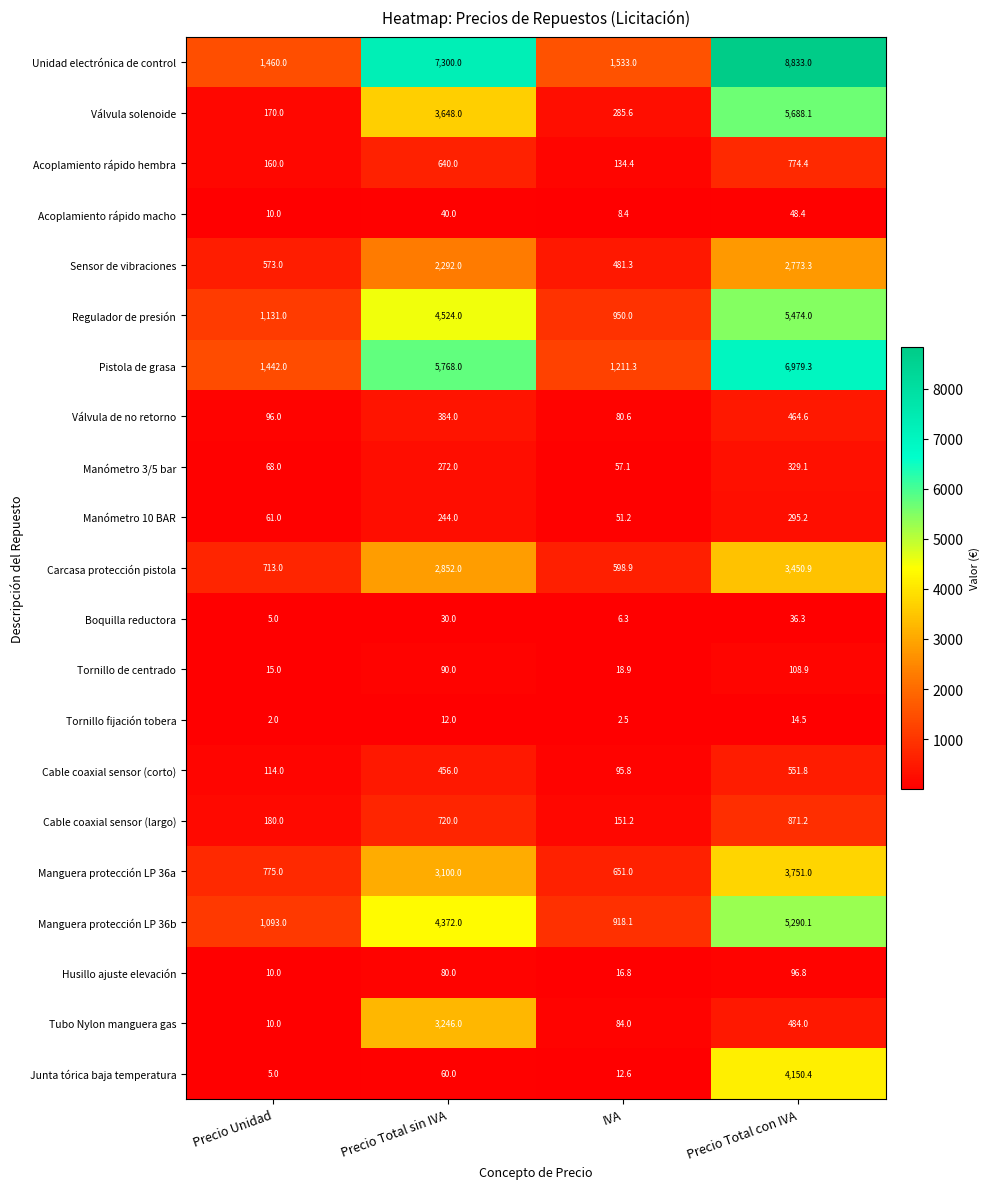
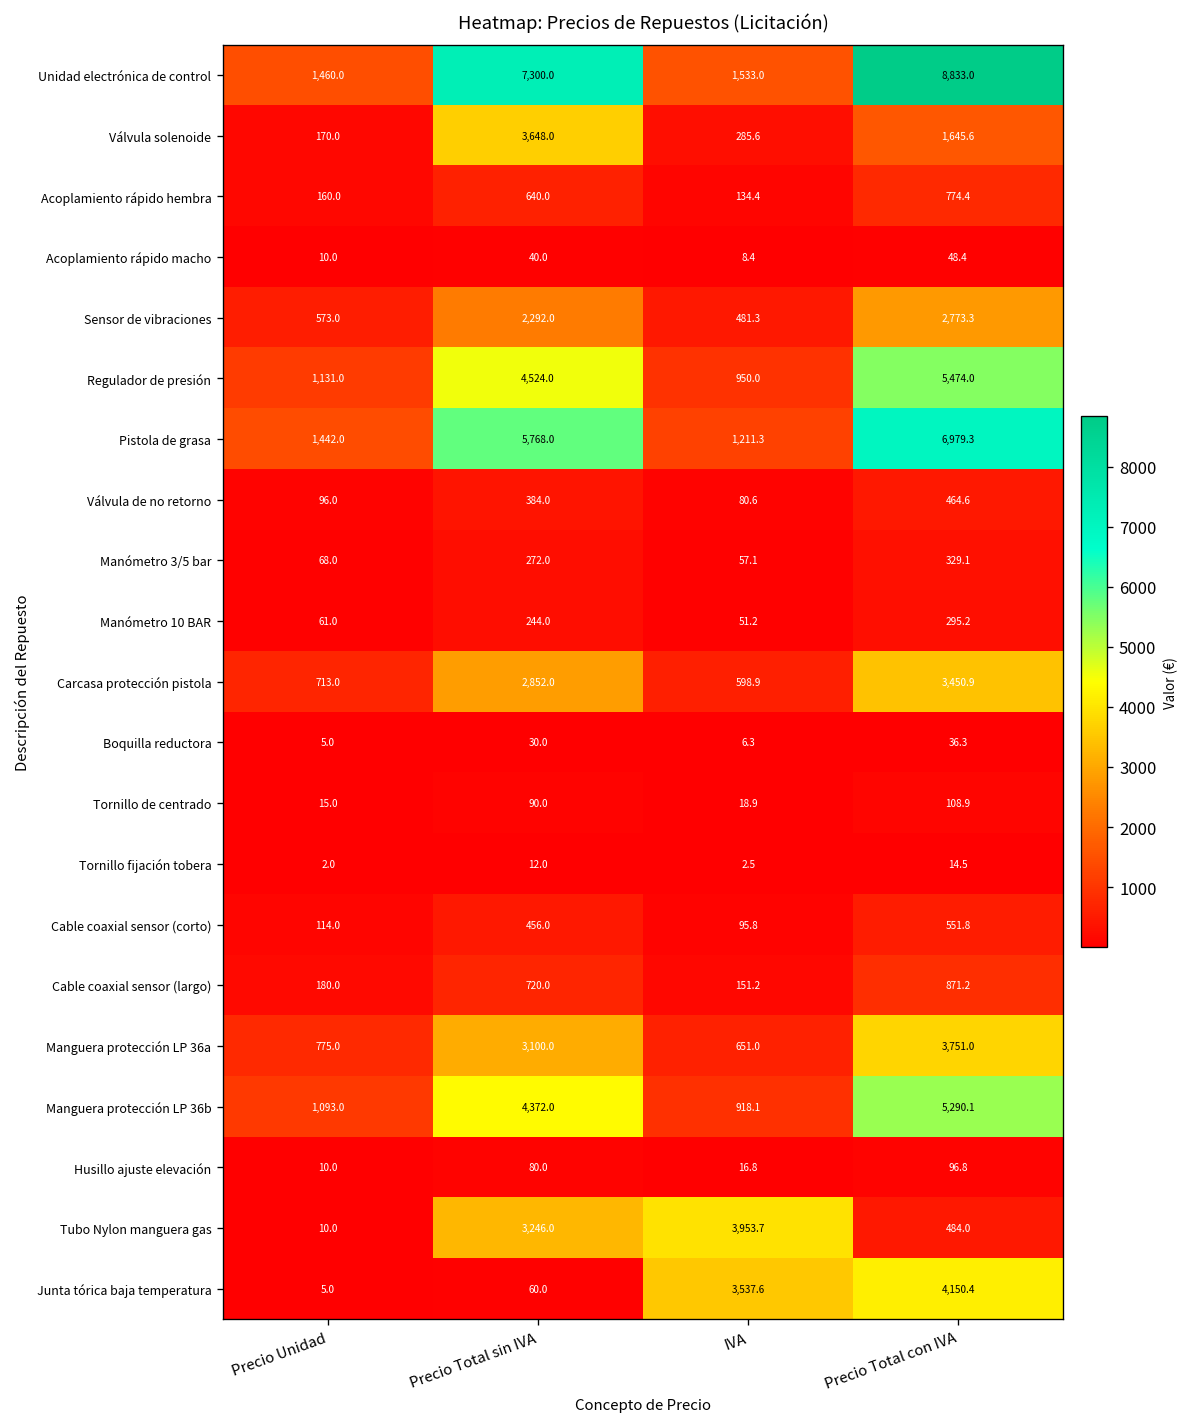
Válvula solenoide, Precio Total con IVA: 5,688.1 -> 1,645.6
Tubo Nylon manguera gas, IVA: 84.0 -> 3,953.7
Junta tórica baja temperatura, IVA: 12.6 -> 3,537.6
